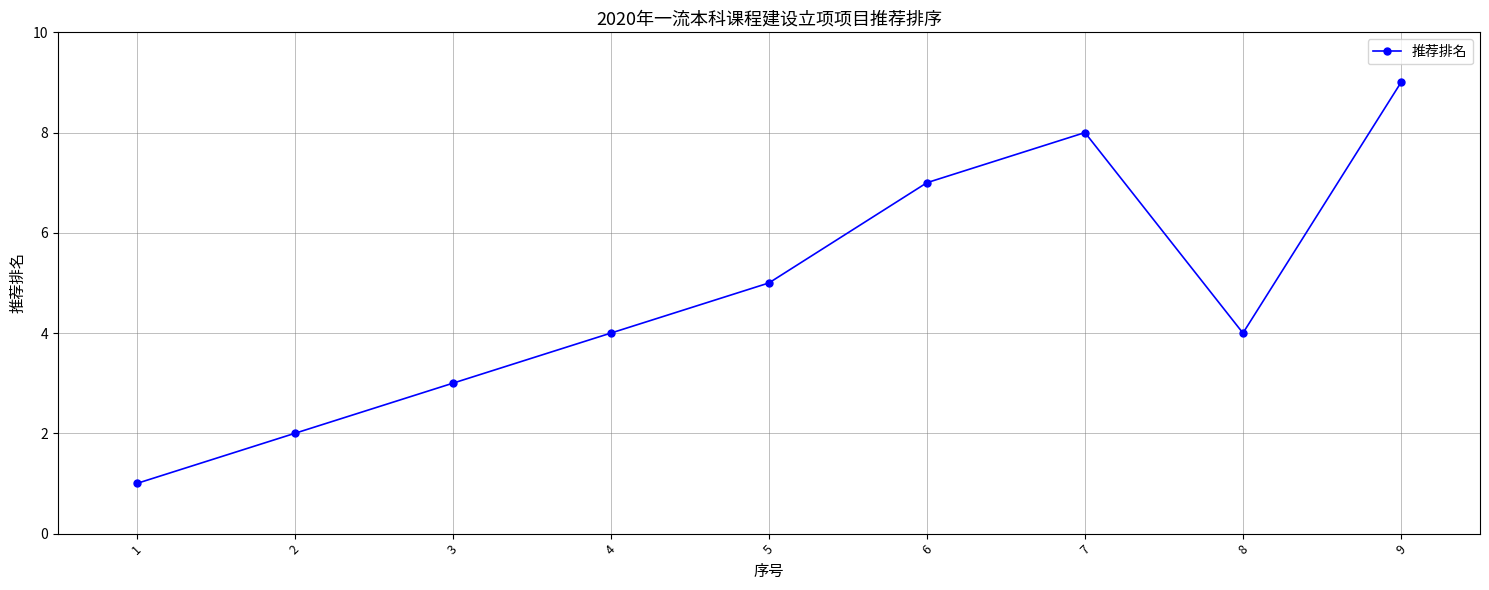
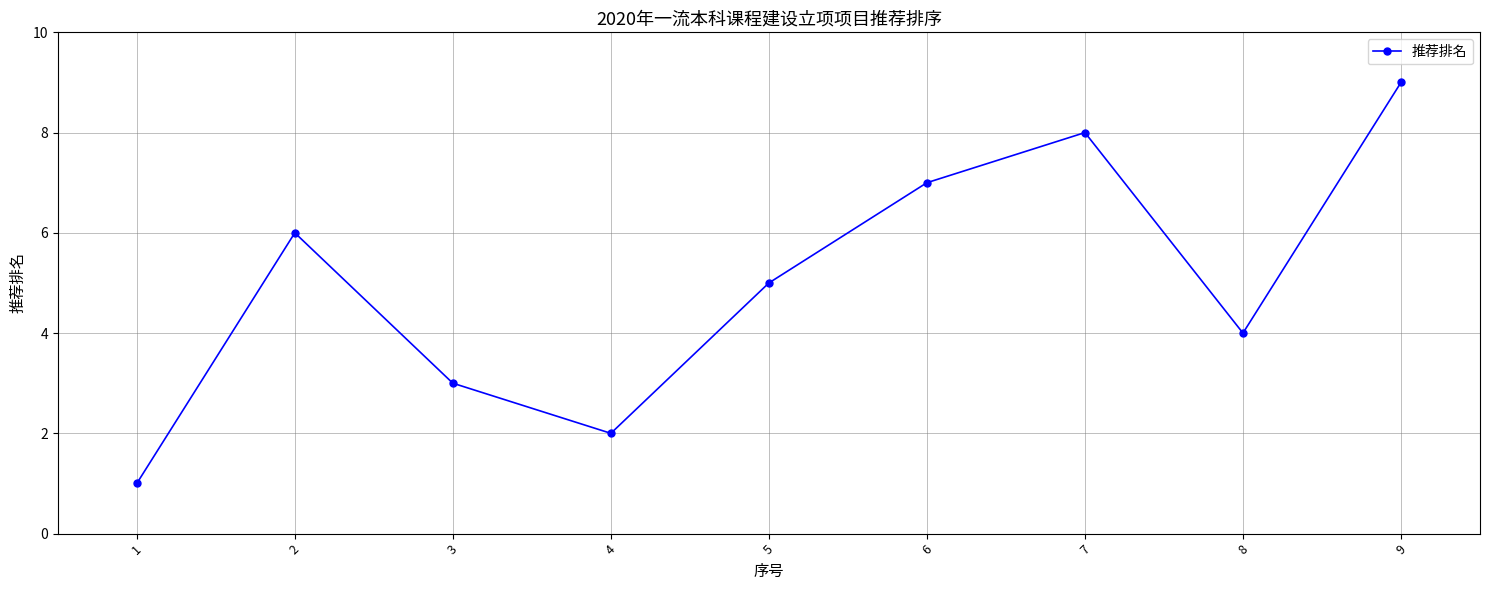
2: 2 -> 6
4: 4 -> 2
